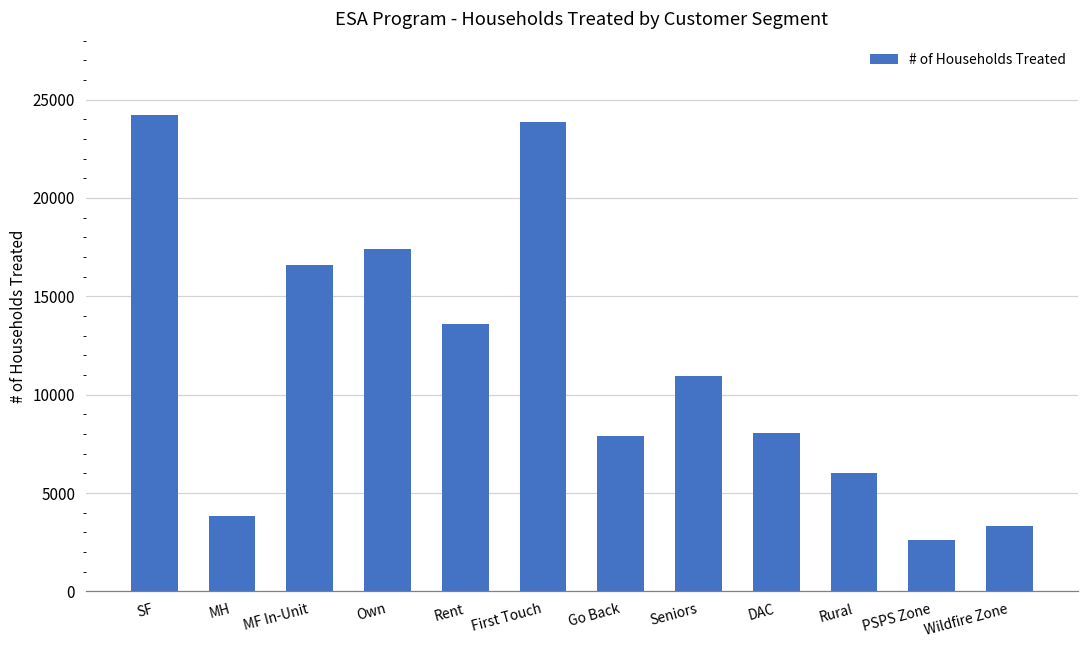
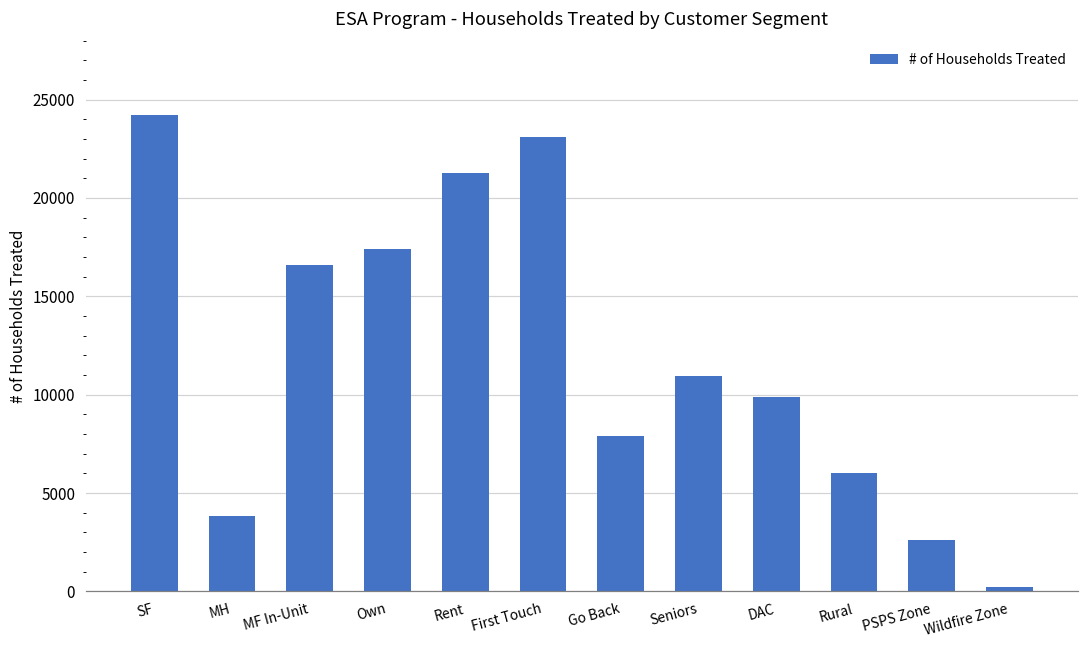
Rent: 13600 -> 21300
First Touch: 23800 -> 23100
DAC: 8100 -> 9900
Wildfire Zone: 3300 -> 200
